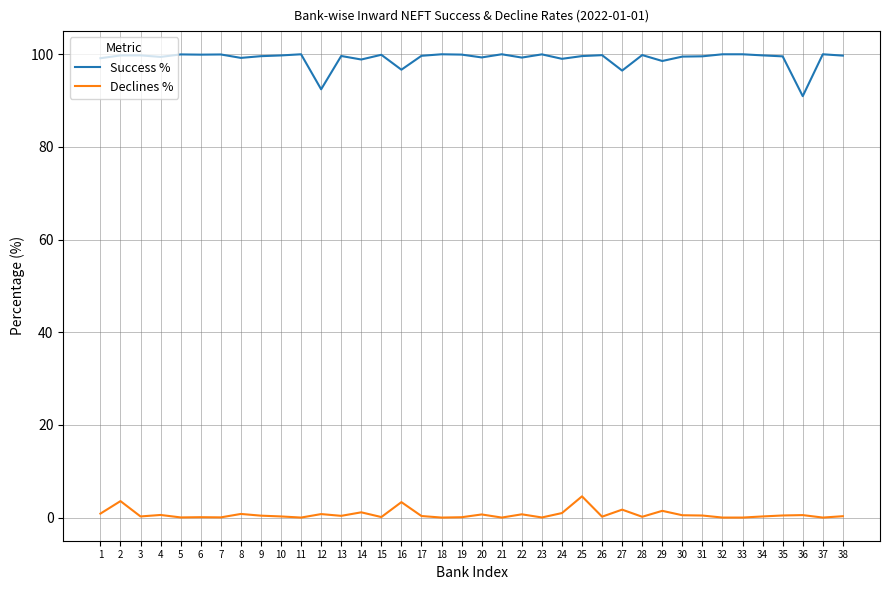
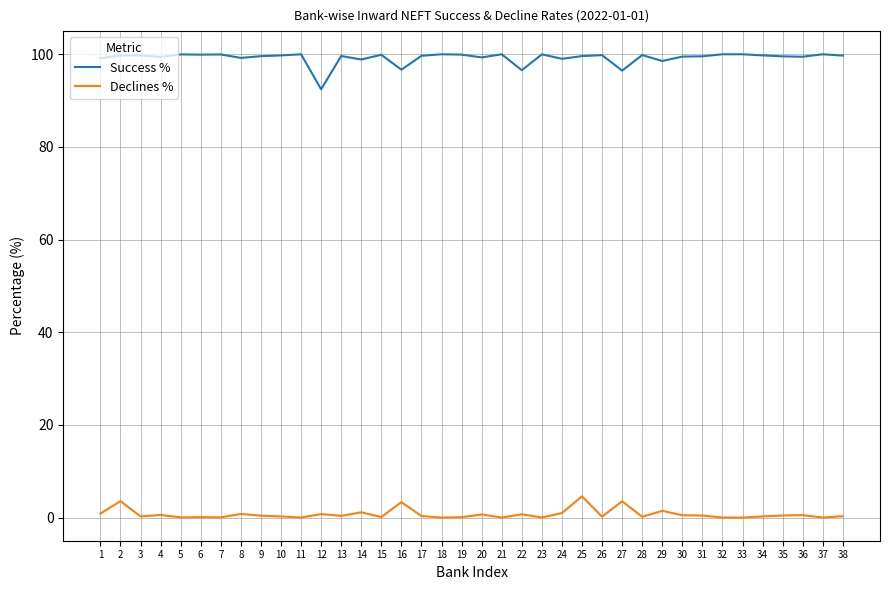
Success %, 22: 99 -> 97
Declines %, 27: 2 -> 4
Success %, 36: 91 -> 99
